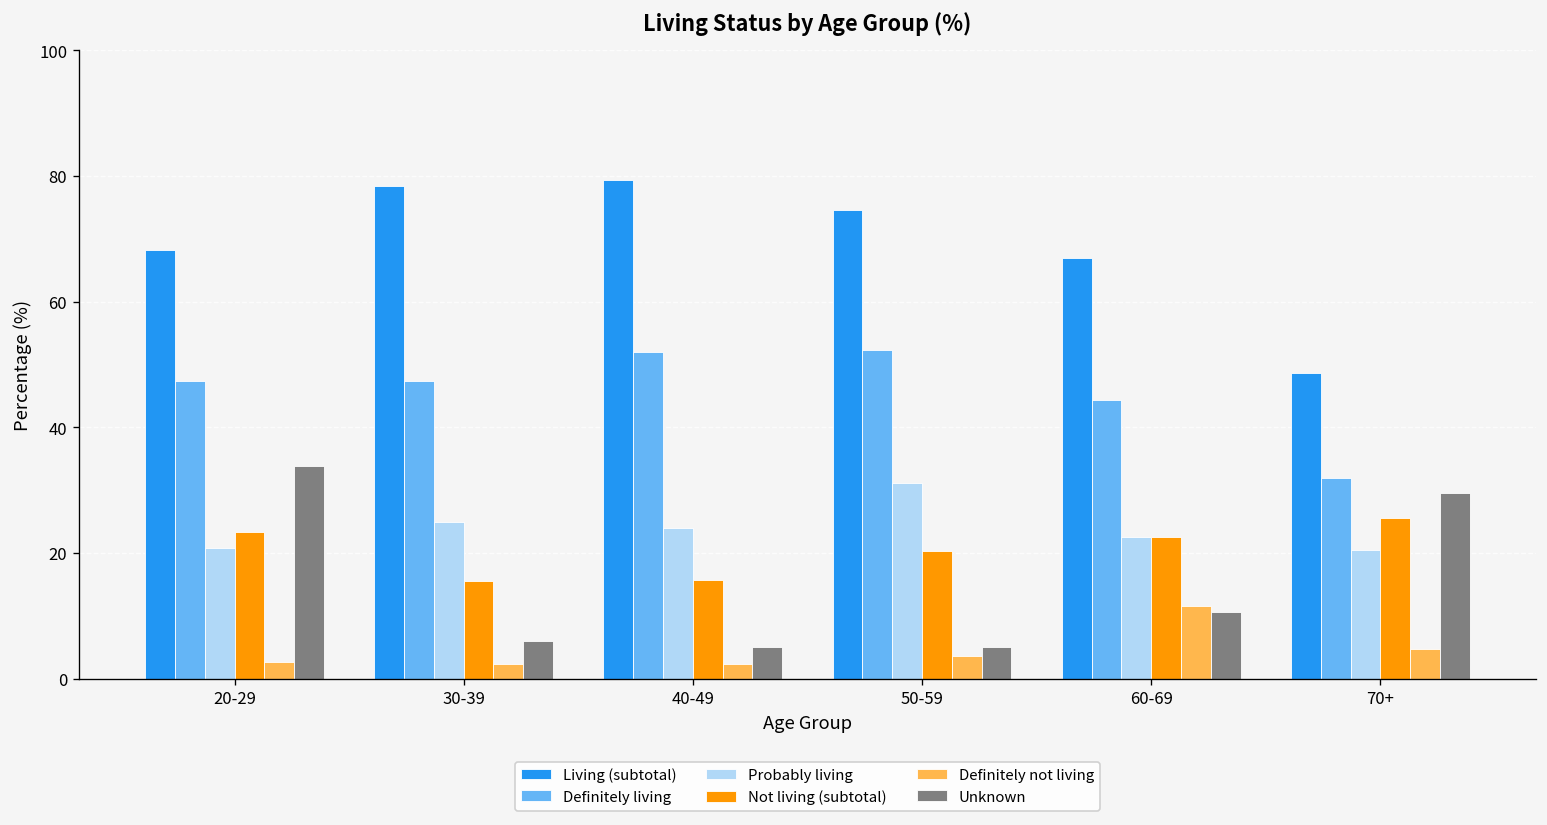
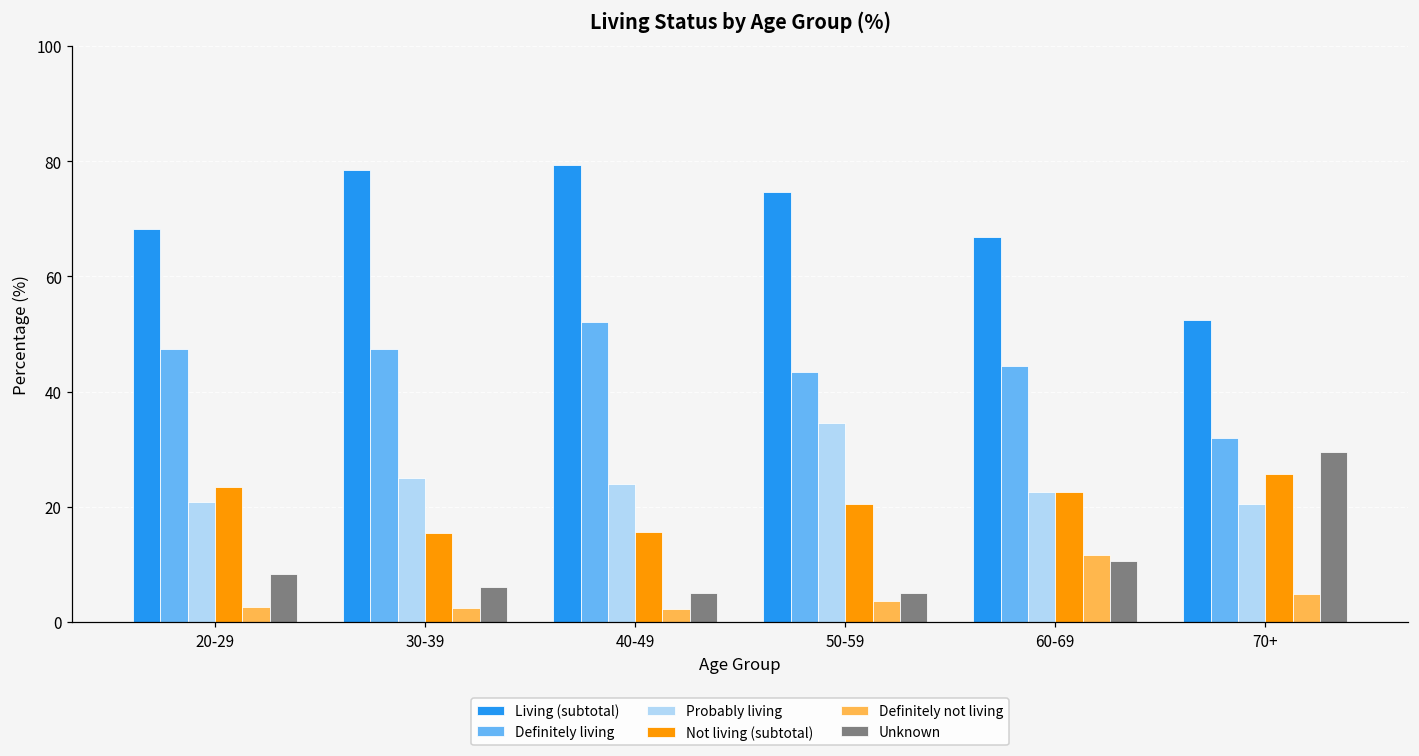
Unknown, 20-29: 34 -> 8
Definitely living, 50-59: 52 -> 43
Probably living, 50-59: 31 -> 35
Living (subtotal), 70+: 49 -> 52
